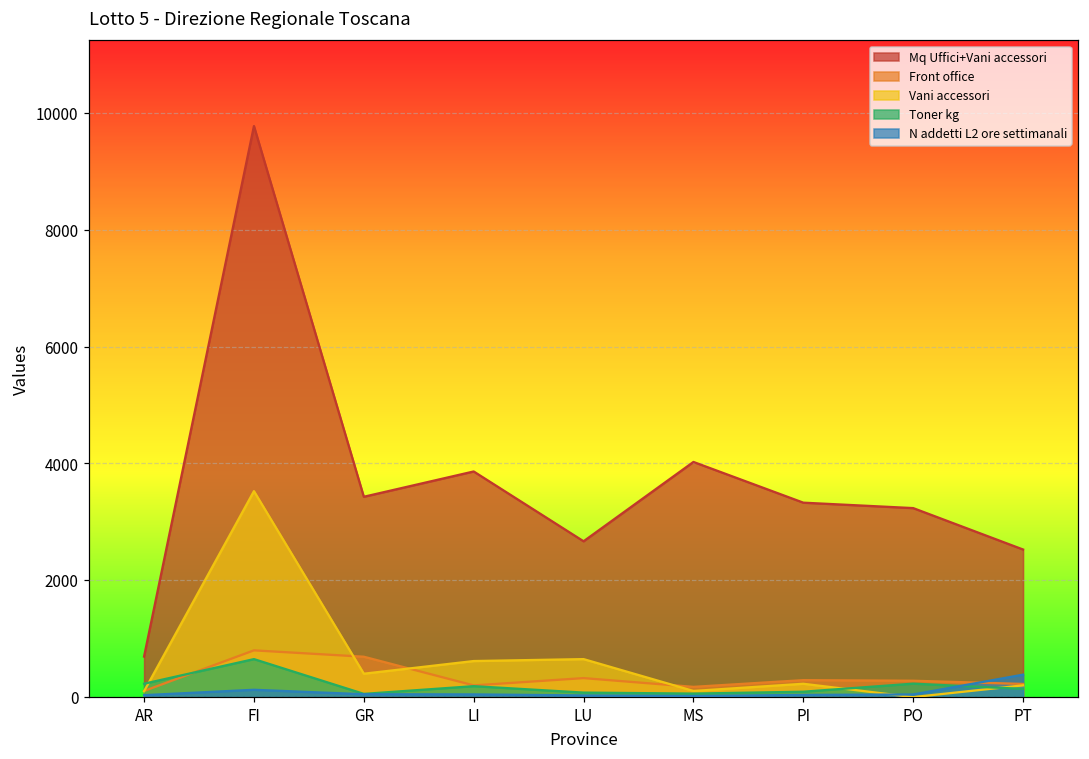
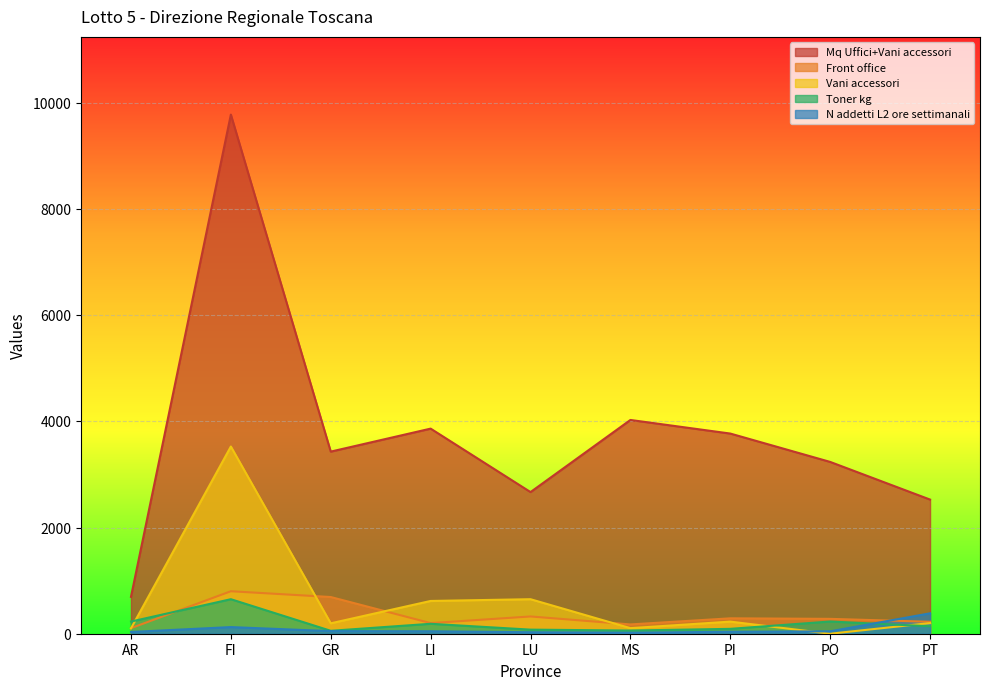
Vani accessori, GR: 400 -> 200
Mq Uffici+Vani accessori, PI: 3300 -> 3800
